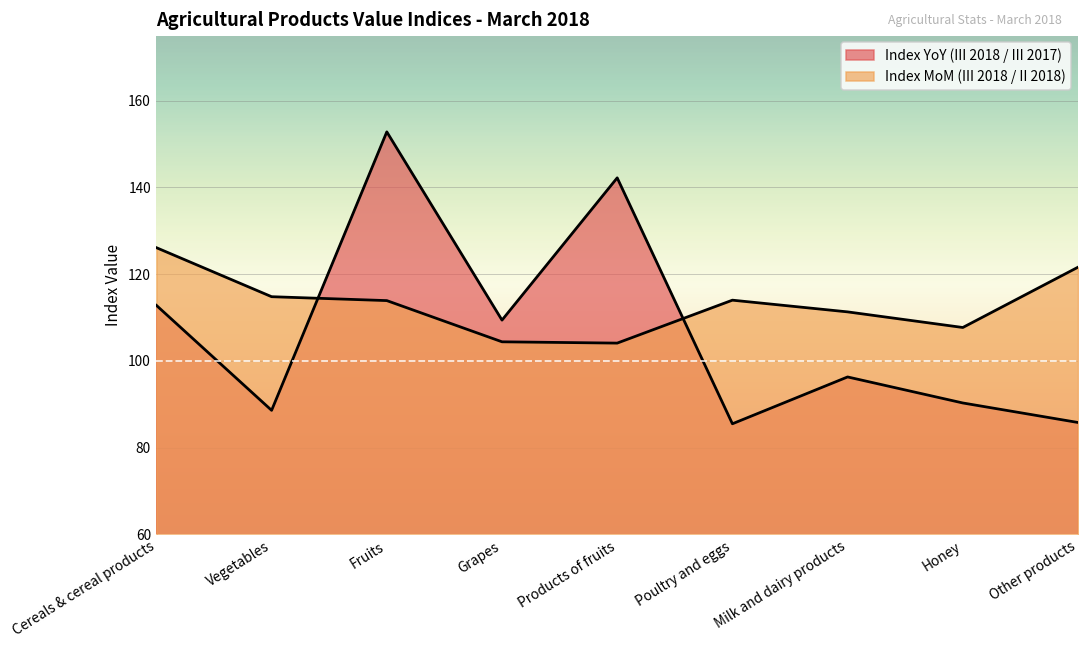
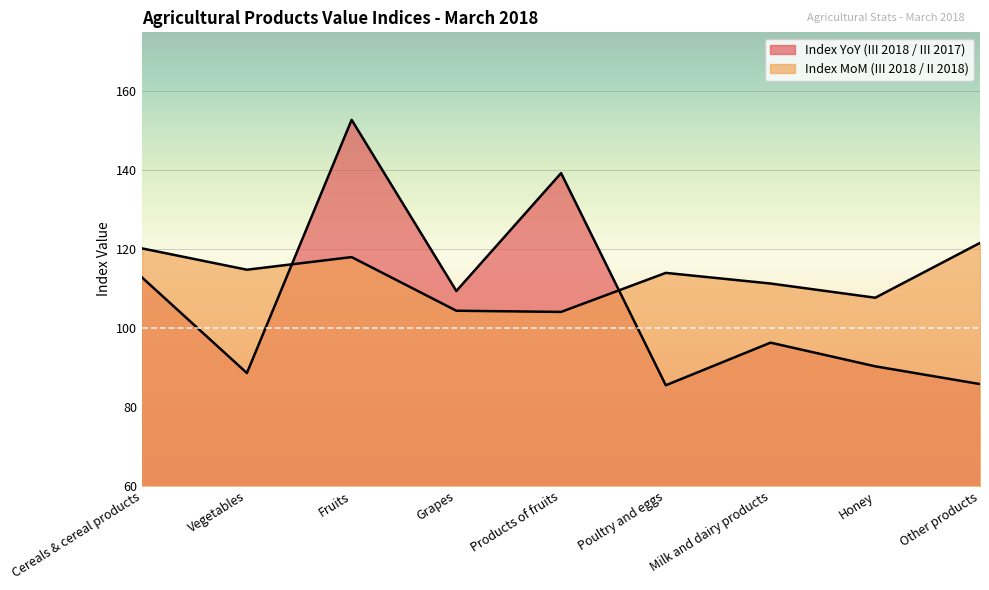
Index MoM (III 2018 / II 2018), Cereals & cereal products: 126 -> 120
Index MoM (III 2018 / II 2018), Fruits: 114 -> 118
Index YoY (III 2018 / III 2017), Products of fruits: 142 -> 139
